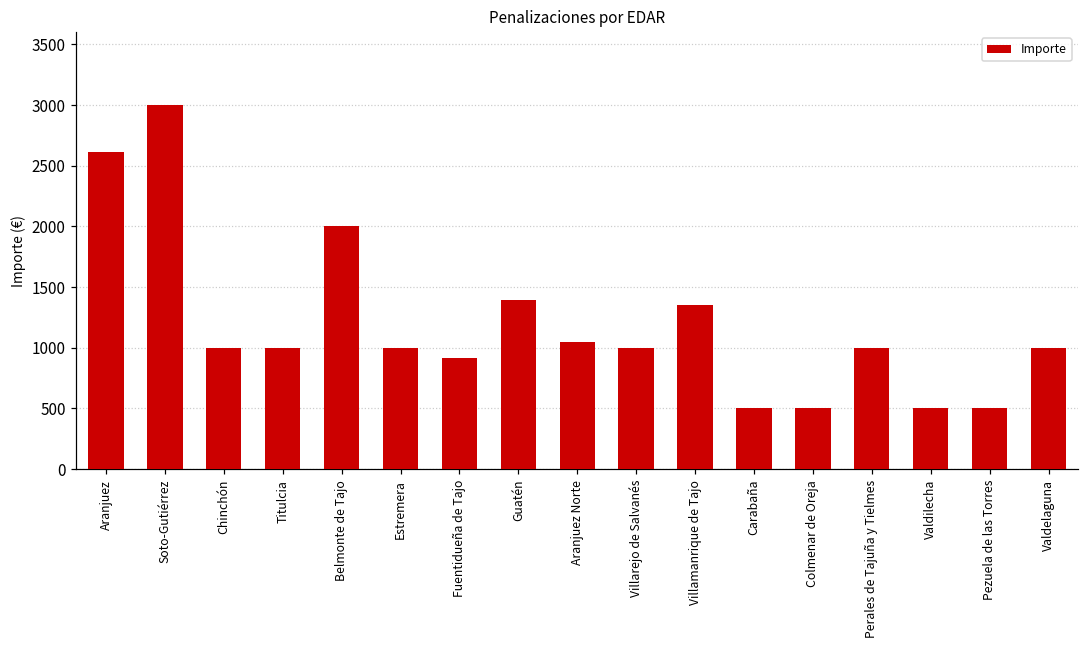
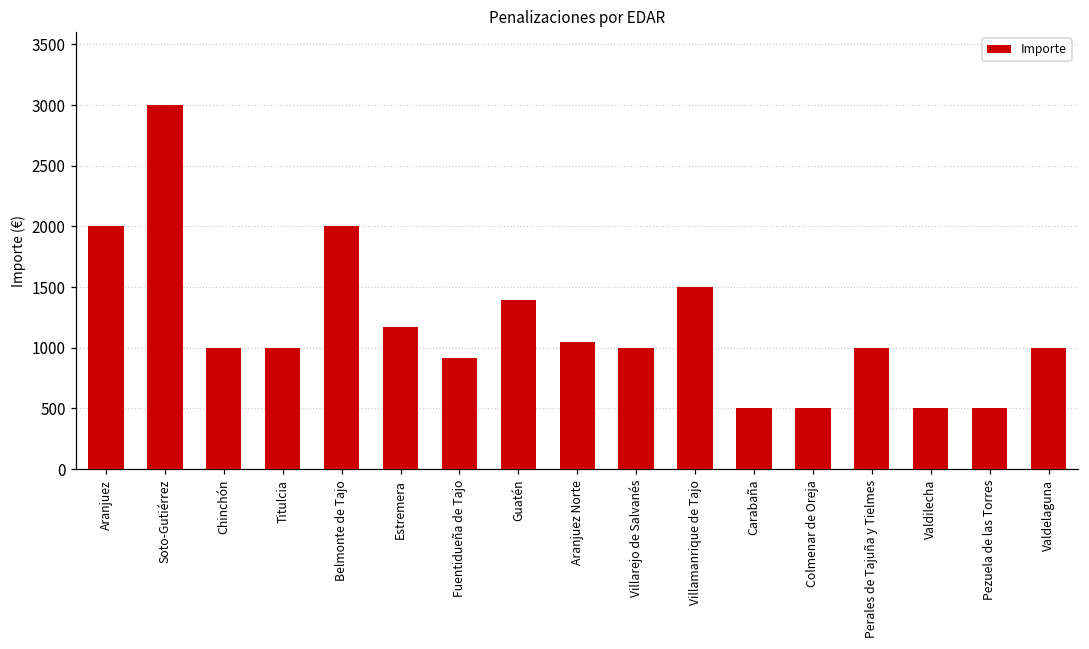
Aranjuez: 2620 -> 2000
Estremera: 1000 -> 1170
Villamanrique de Tajo: 1350 -> 1500
